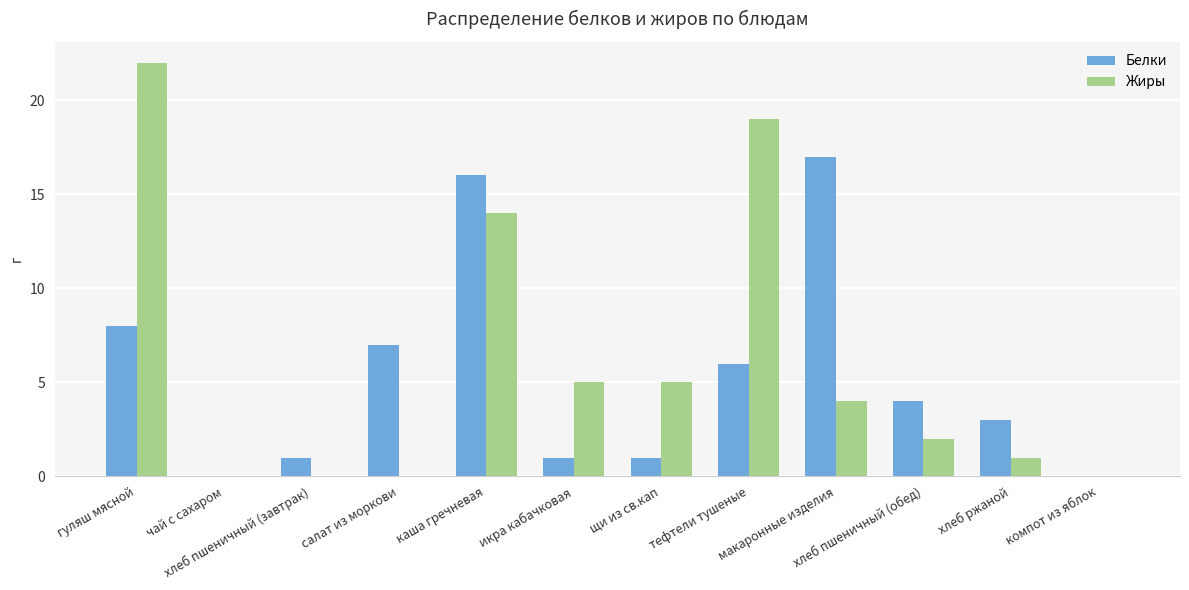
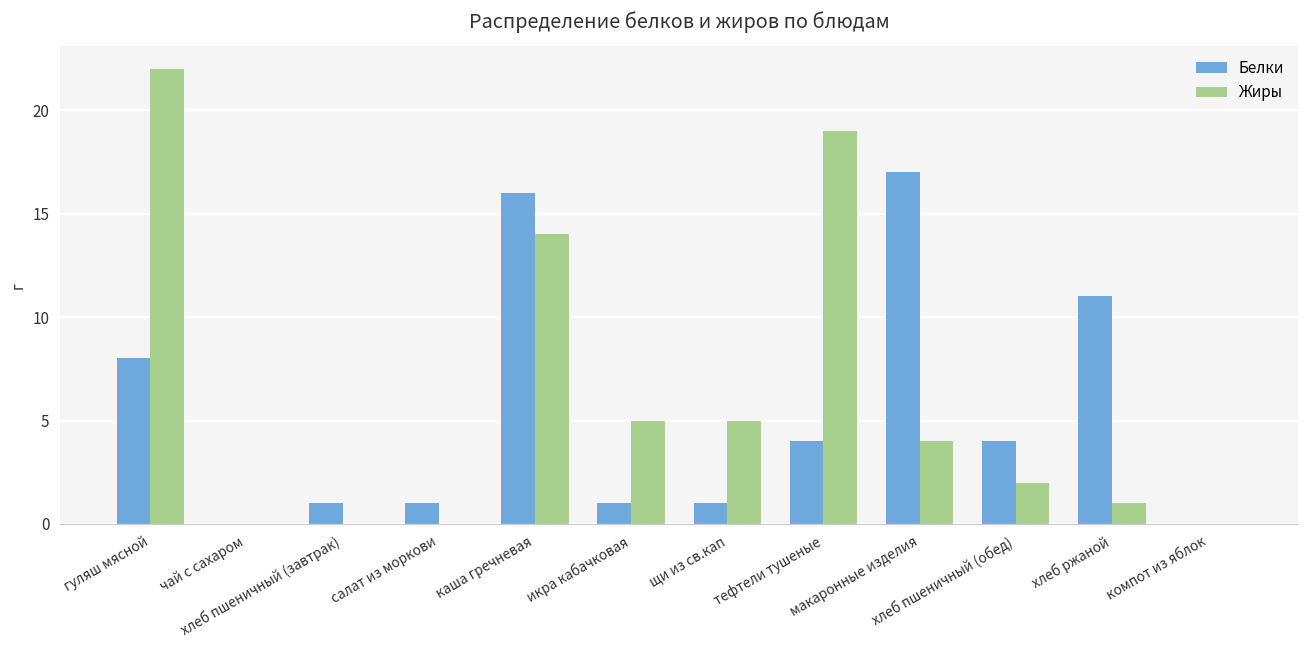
Белки, салат из моркови: 7 -> 1
Белки, тефтели тушеные: 6 -> 4
Белки, хлеб ржаной: 3 -> 11
